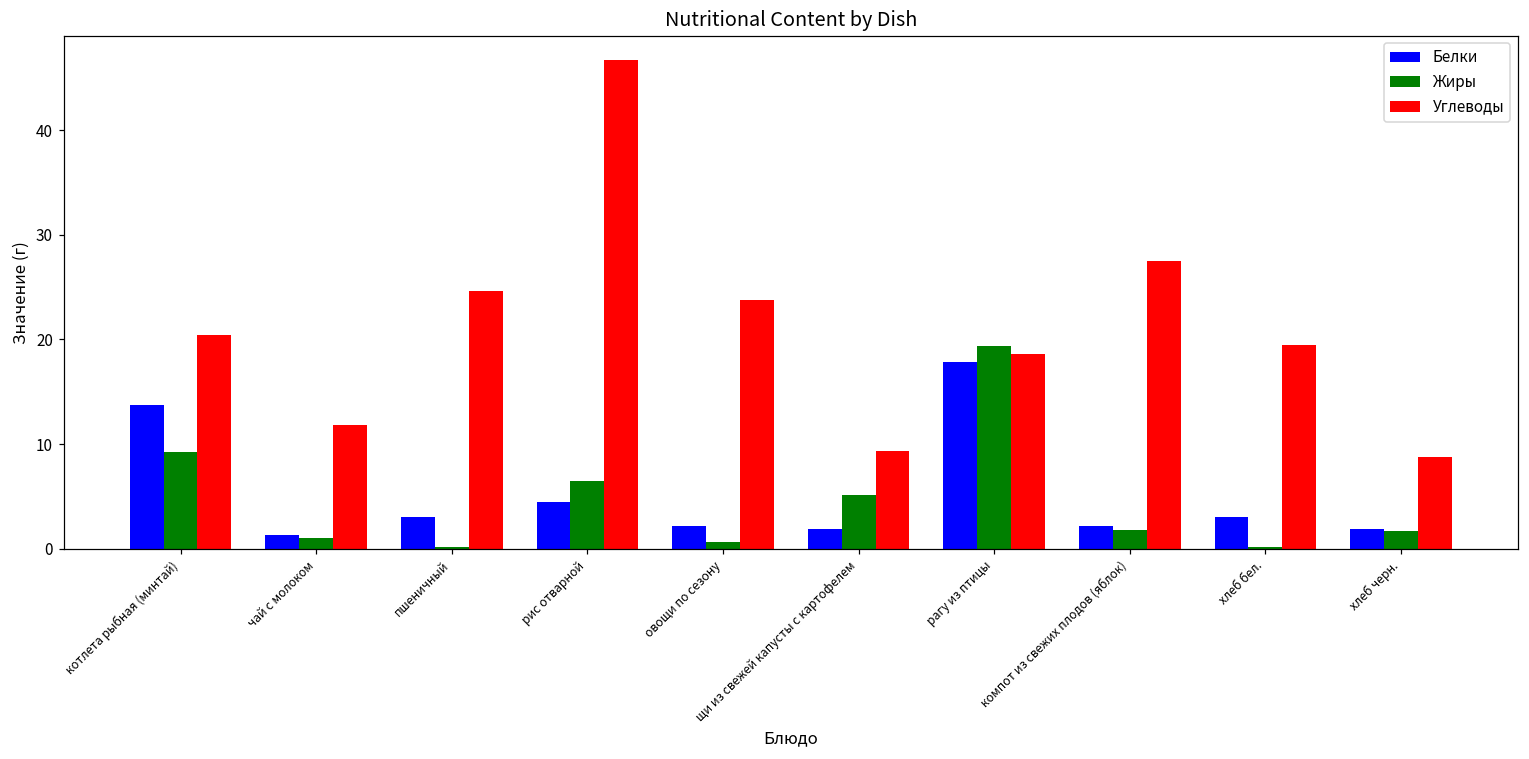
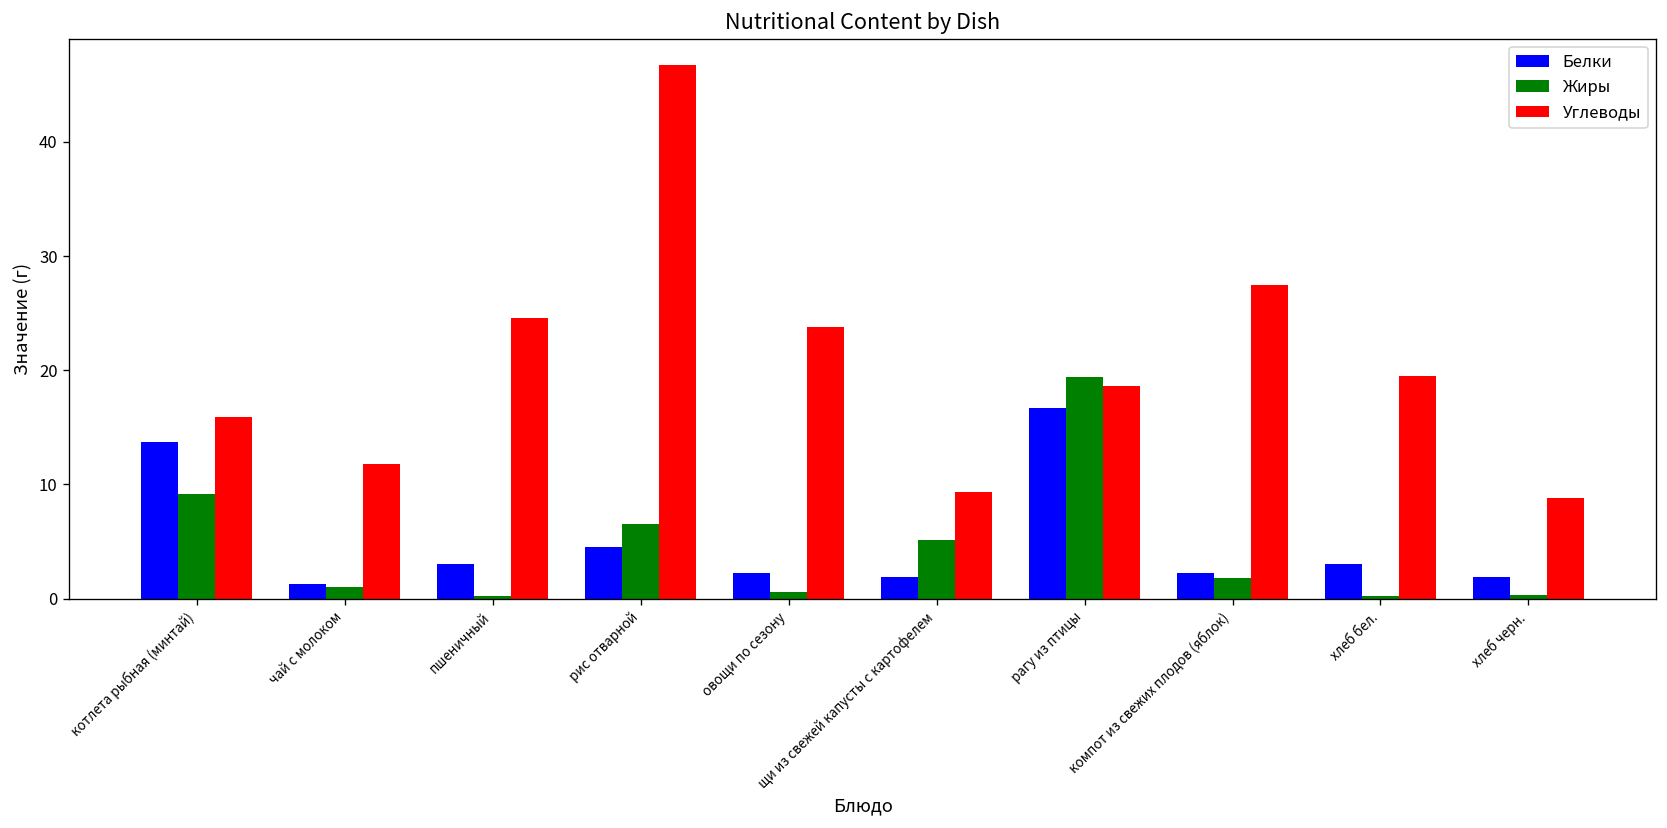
Углеводы, котлета рыбная (минтай): 20 -> 16
Белки, рагу из птицы: 18 -> 17
Жиры, хлеб черн.: 2 -> 0
